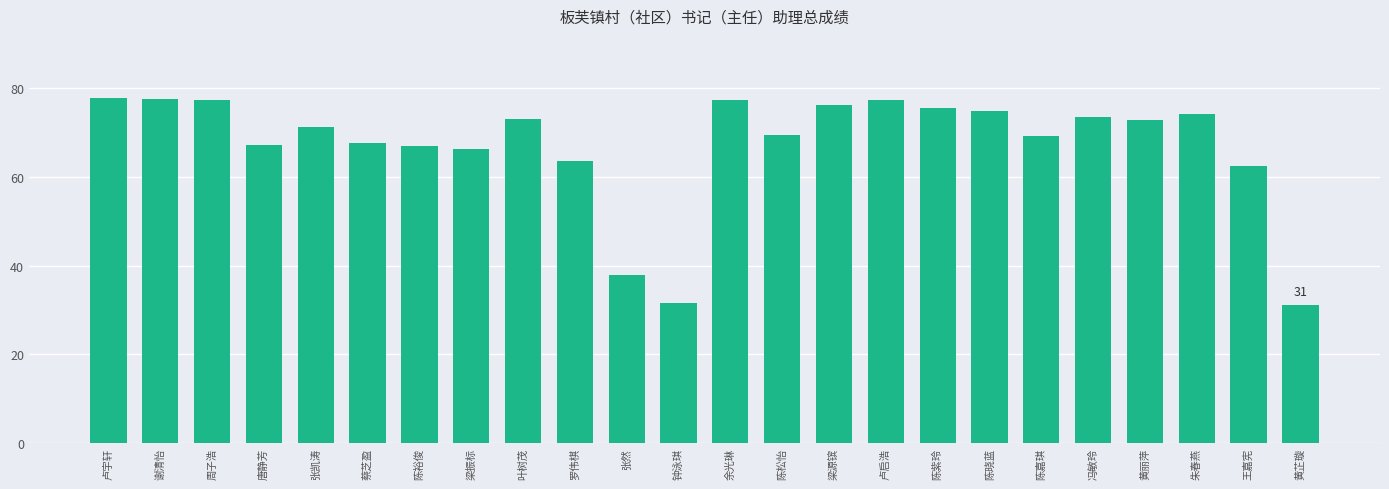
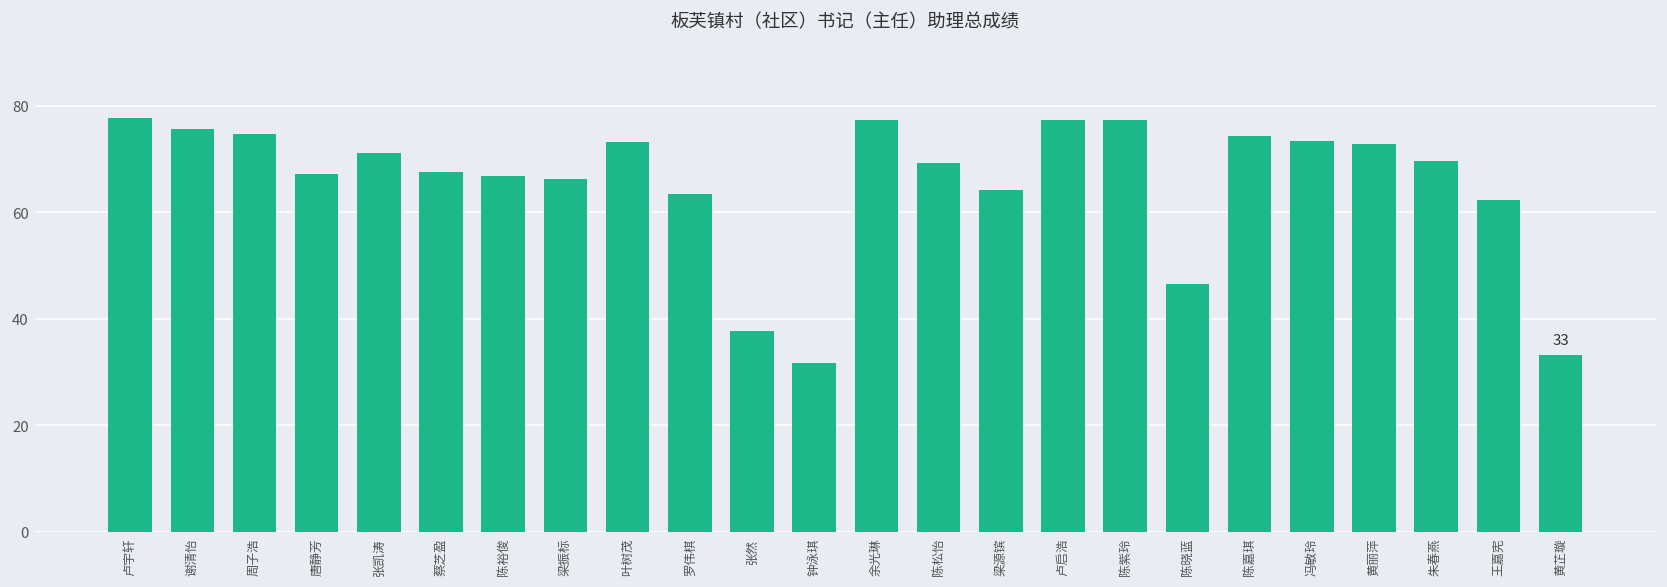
谢清怡: 77 -> 76
周子浩: 77 -> 75
梁源镔: 76 -> 64
陈紫玲: 75 -> 77
陈晓蓝: 75 -> 47
陈嘉琪: 69 -> 74
朱春燕: 74 -> 70
黄芷璇: 31 -> 33
